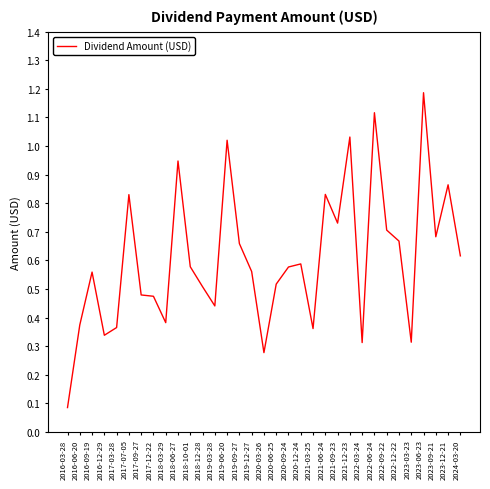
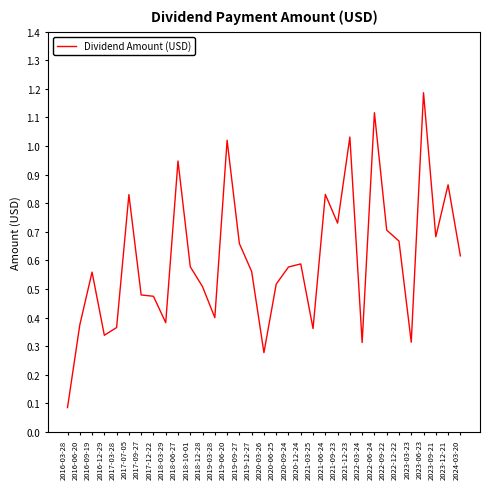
2019-03-28: 0.44 -> 0.40
